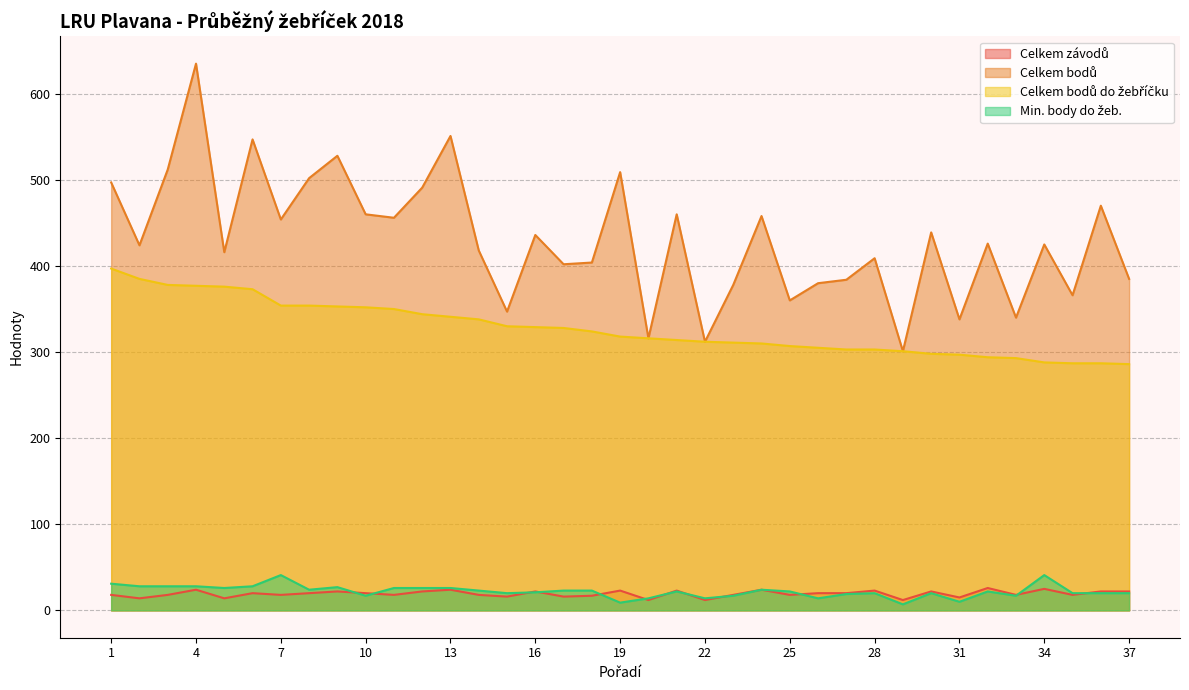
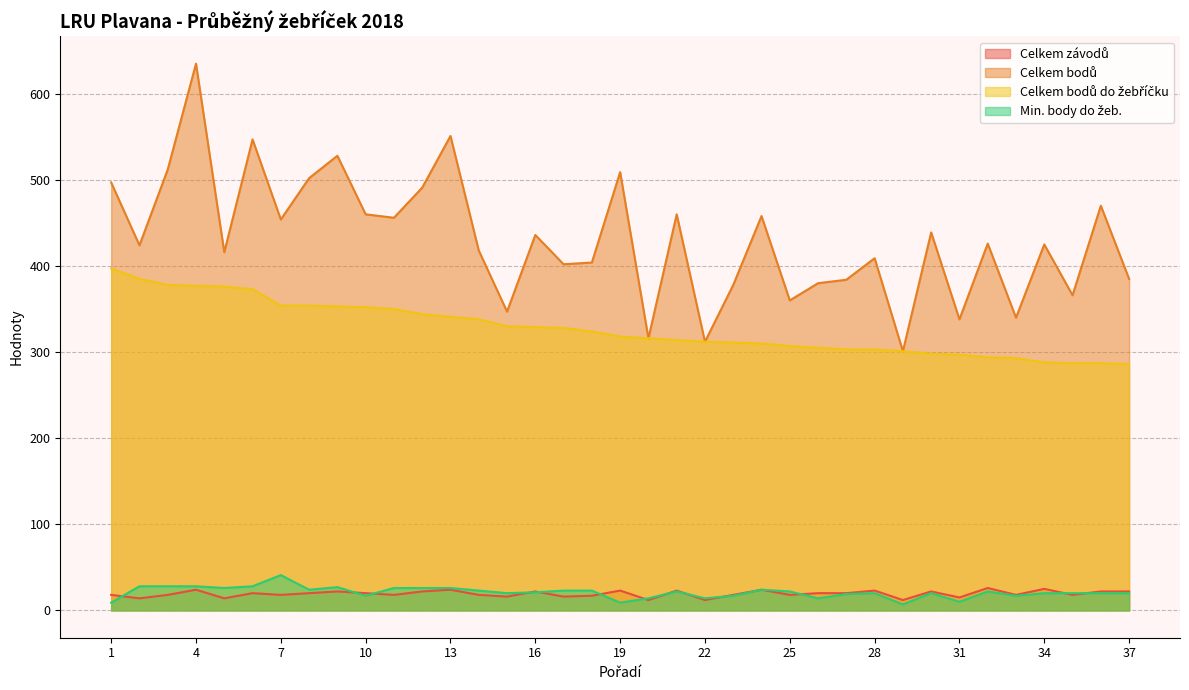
Min. body do žeb., 1: 30 -> 10
Min. body do žeb., 34: 40 -> 20
